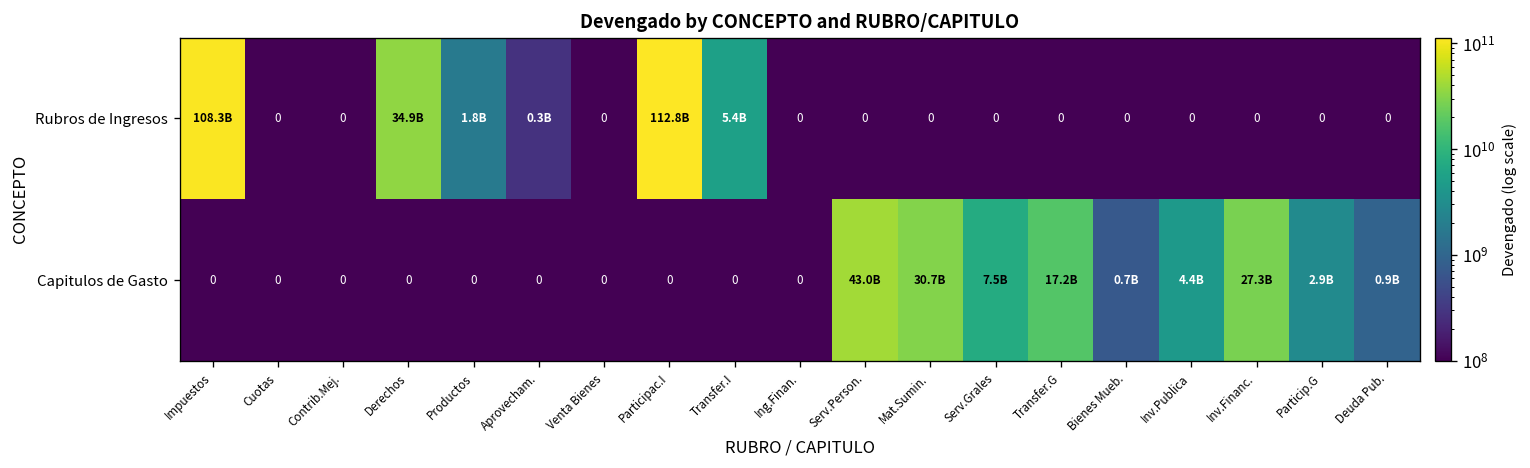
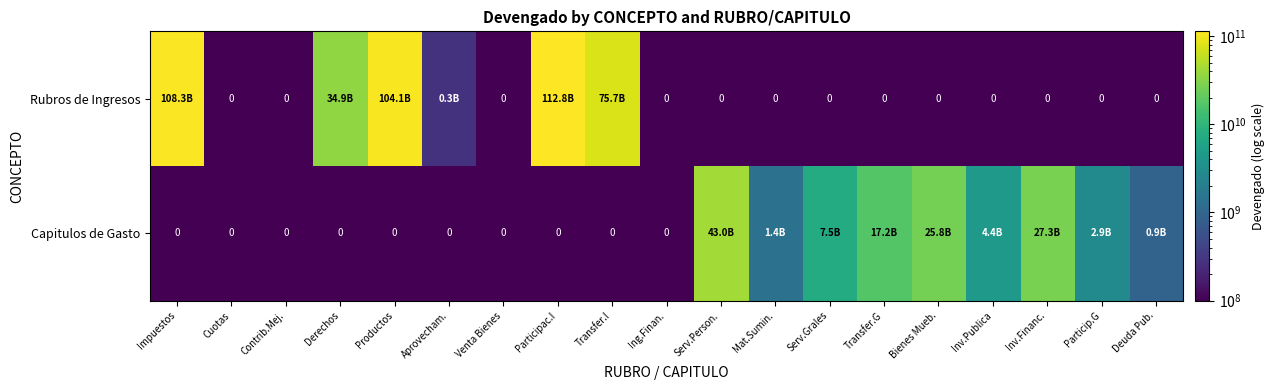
Rubros de Ingresos, Productos: 1.8B -> 104.1B
Rubros de Ingresos, Transfer.I: 5.4B -> 75.7B
Capitulos de Gasto, Mat.Sumin.: 30.7B -> 1.4B
Capitulos de Gasto, Bienes Mueb.: 0.7B -> 25.8B
